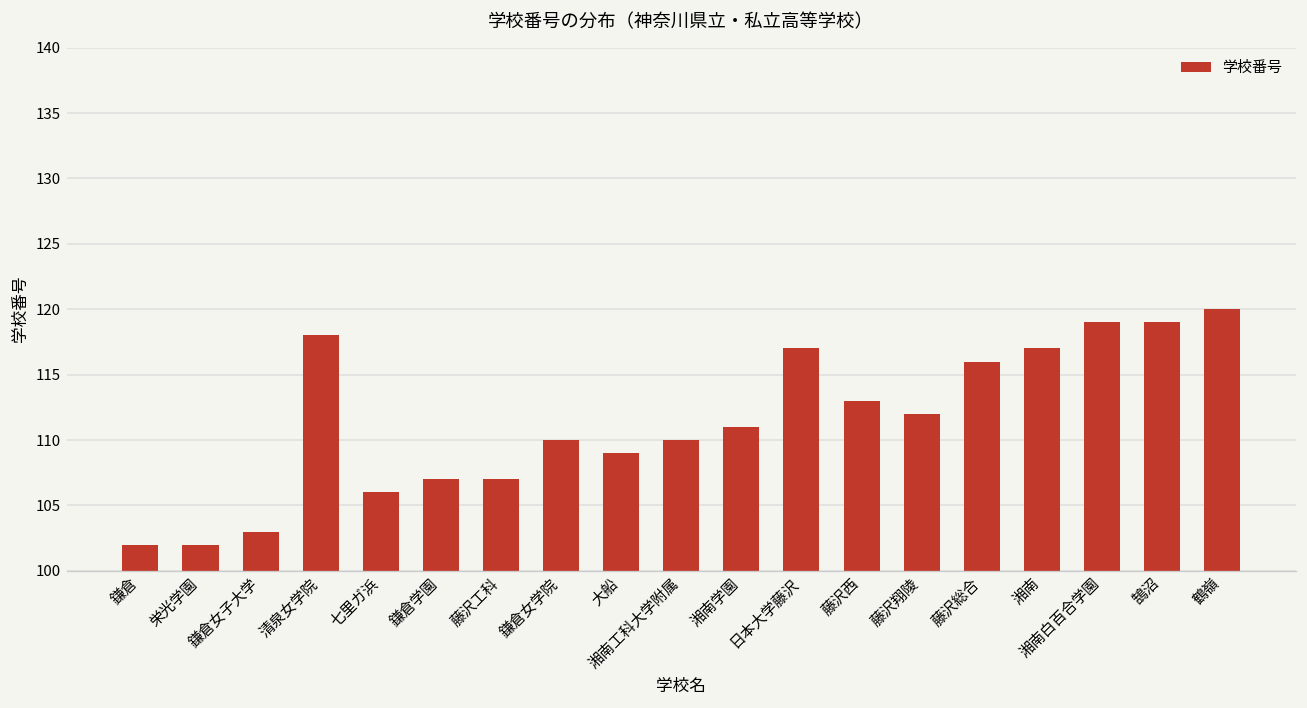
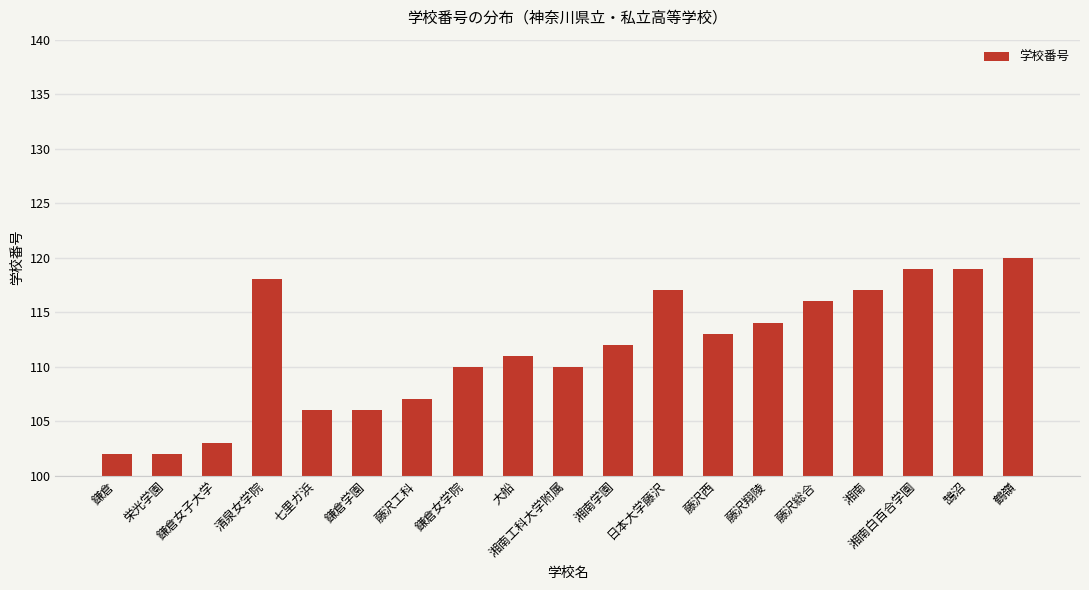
鎌倉学園: 107 -> 106
大船: 109 -> 111
湘南学園: 111 -> 112
藤沢翔陵: 112 -> 114
